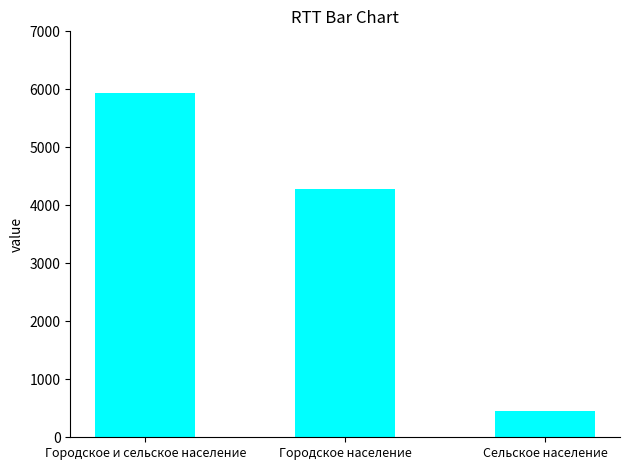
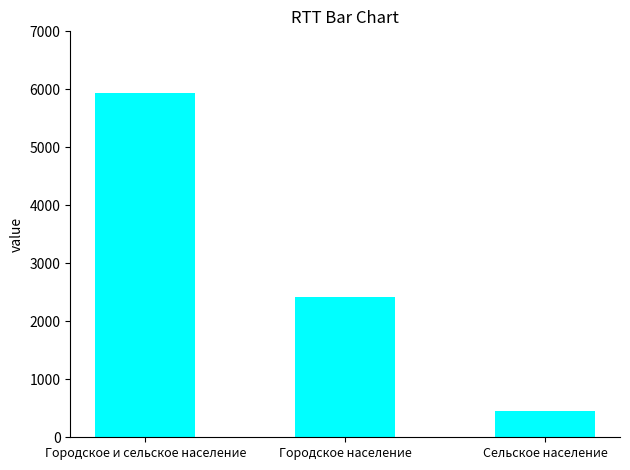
Городское население: 4300 -> 2400
